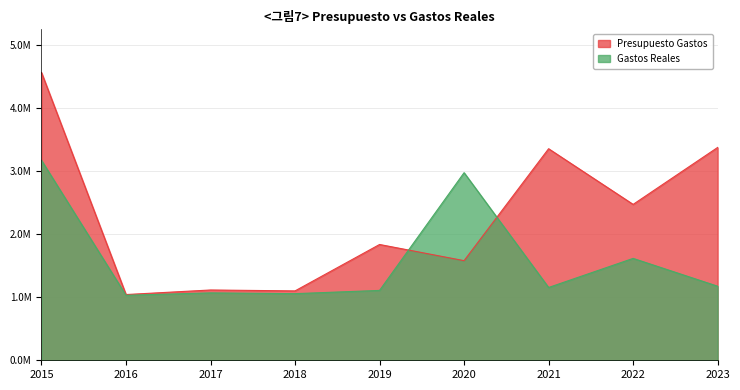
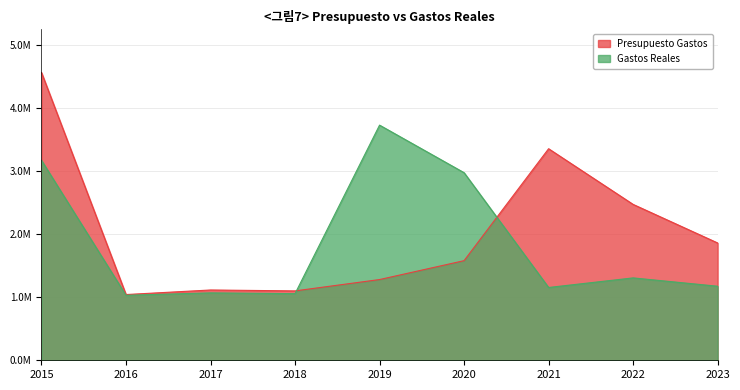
Presupuesto Gastos, 2019: 1800000 -> 1300000
Gastos Reales, 2019: 1100000 -> 3700000
Gastos Reales, 2022: 1600000 -> 1300000
Presupuesto Gastos, 2023: 3400000 -> 1900000
